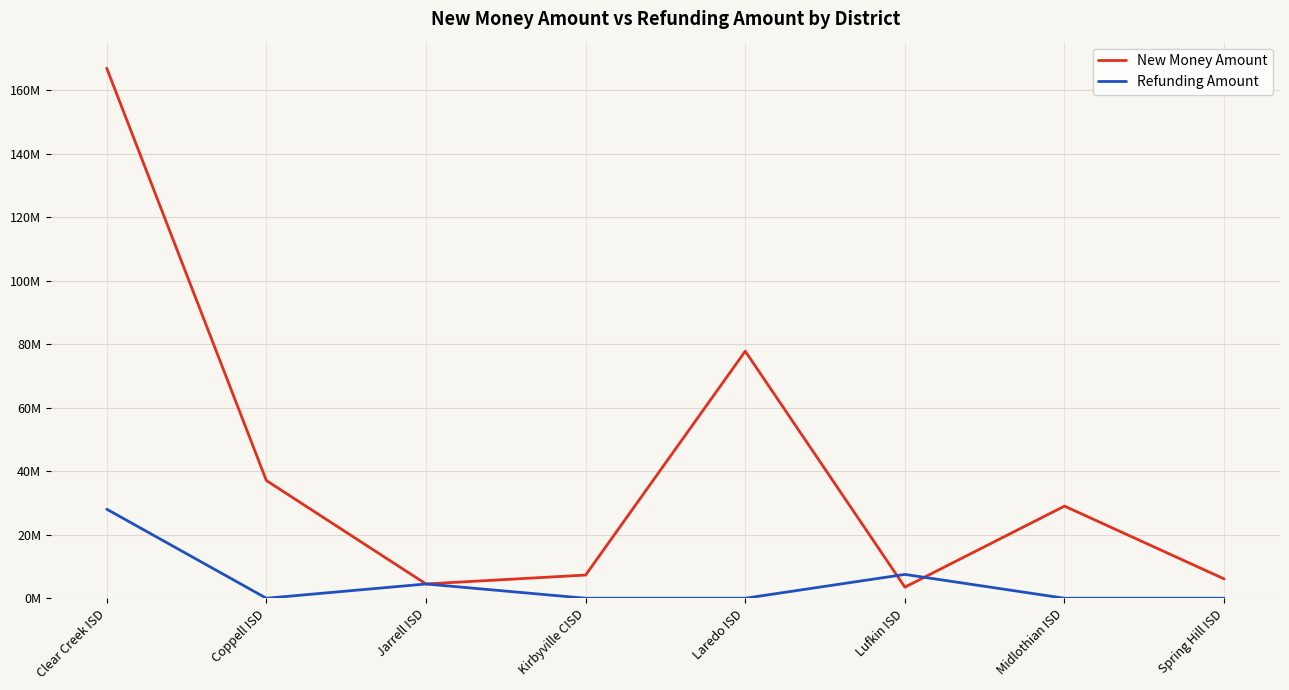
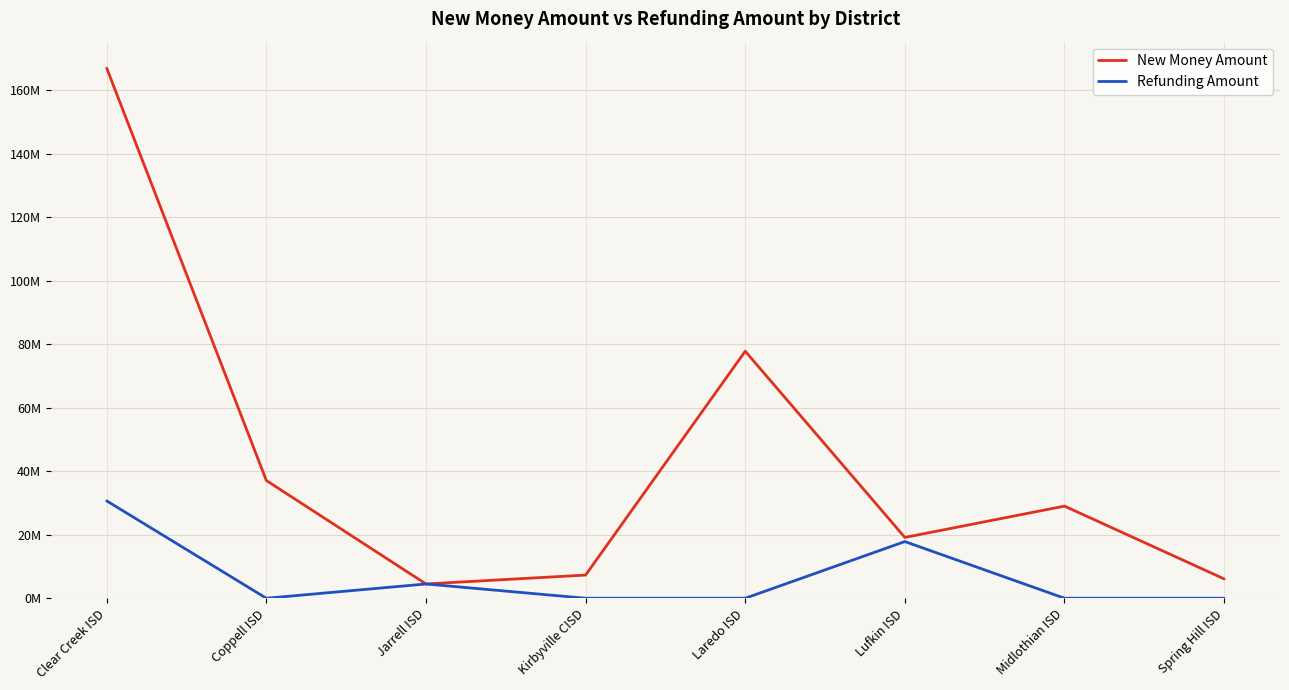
Refunding Amount, Clear Creek ISD: 28000000 -> 31000000
New Money Amount, Lufkin ISD: 4000000 -> 19000000
Refunding Amount, Lufkin ISD: 8000000 -> 18000000
